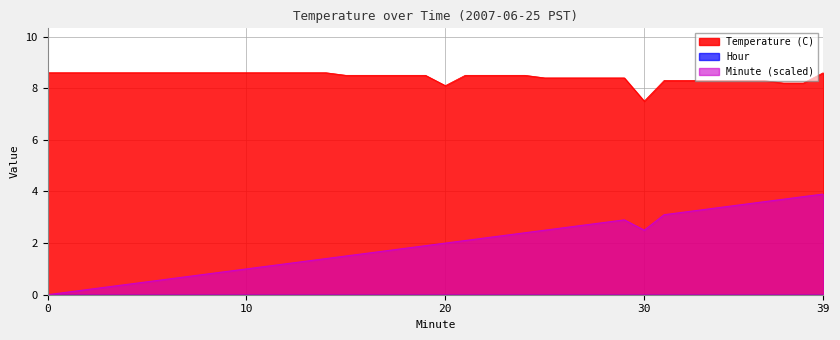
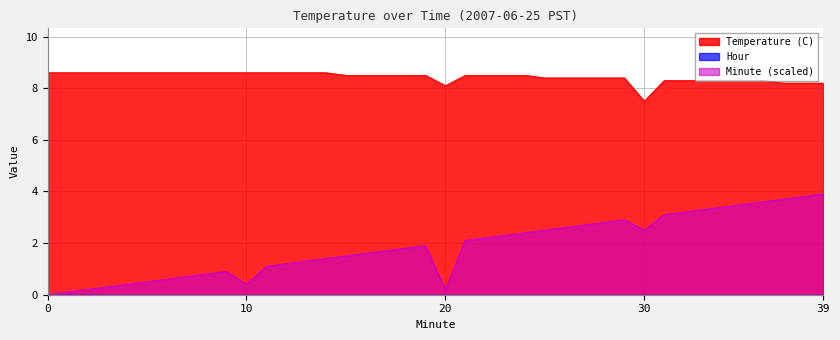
Minute (scaled), 10: 1.0 -> 0.4
Minute (scaled), 20: 2.0 -> 0.2
Temperature (C), 39: 8.6 -> 8.2
